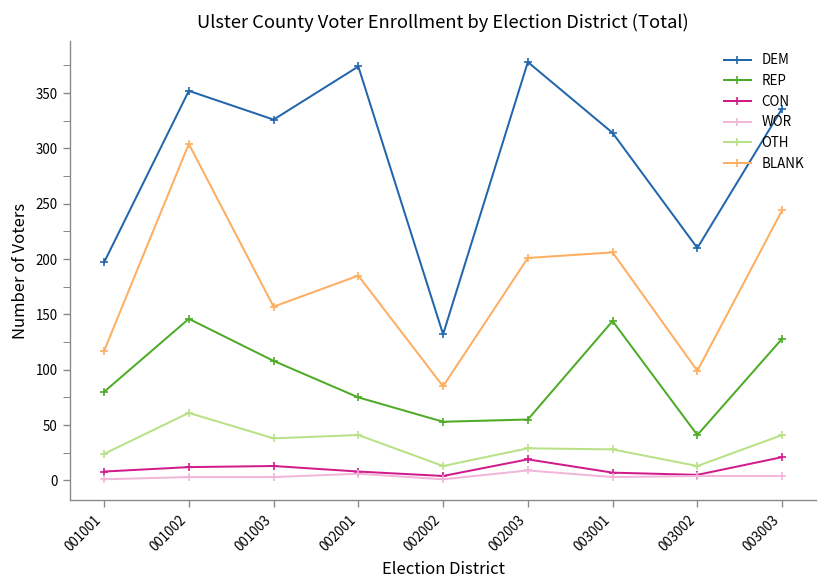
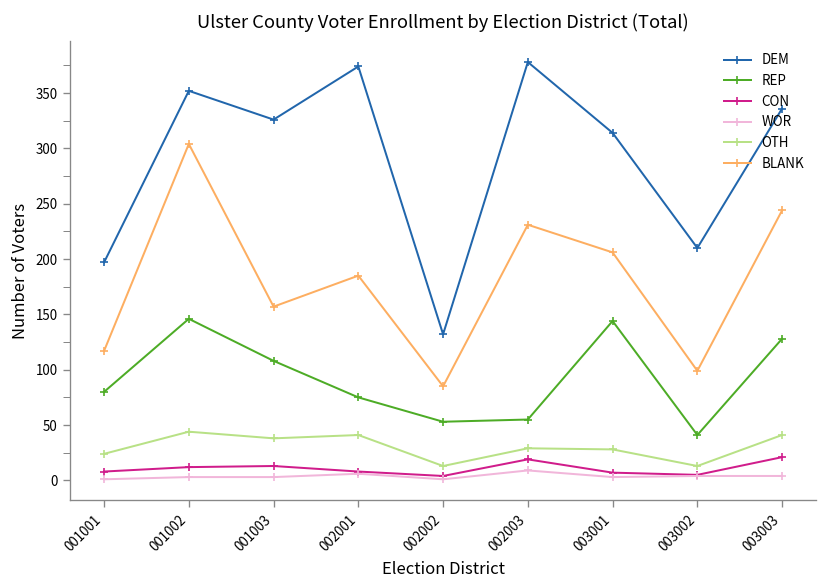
OTH, 001002: 60 -> 40
BLANK, 002003: 200 -> 230
